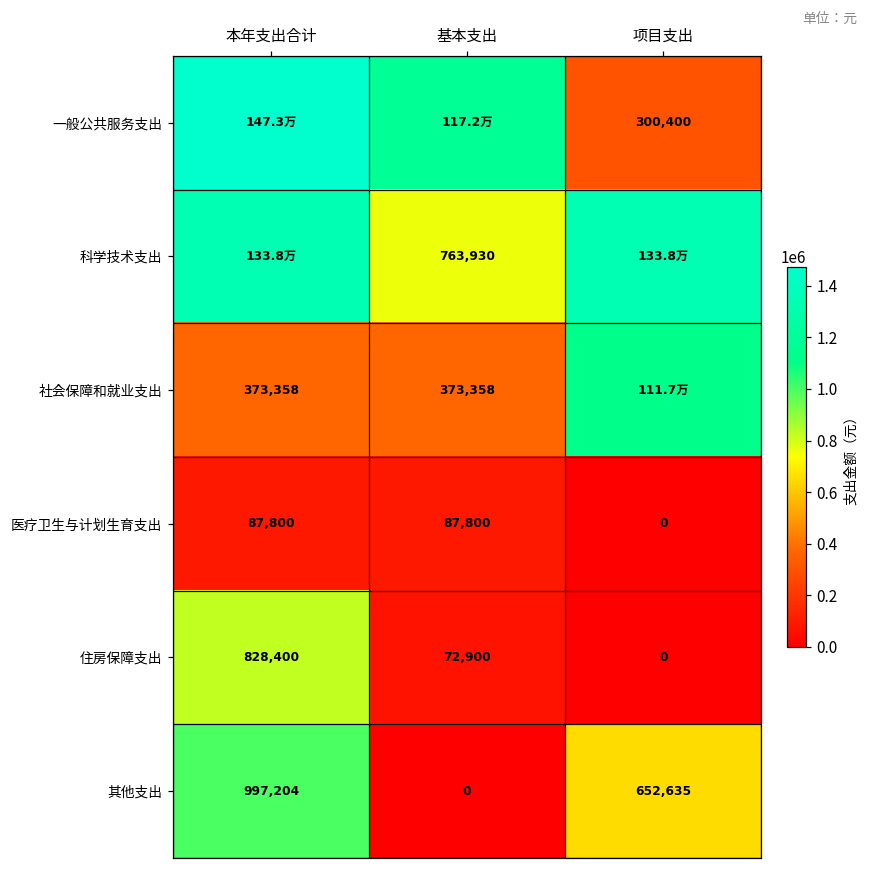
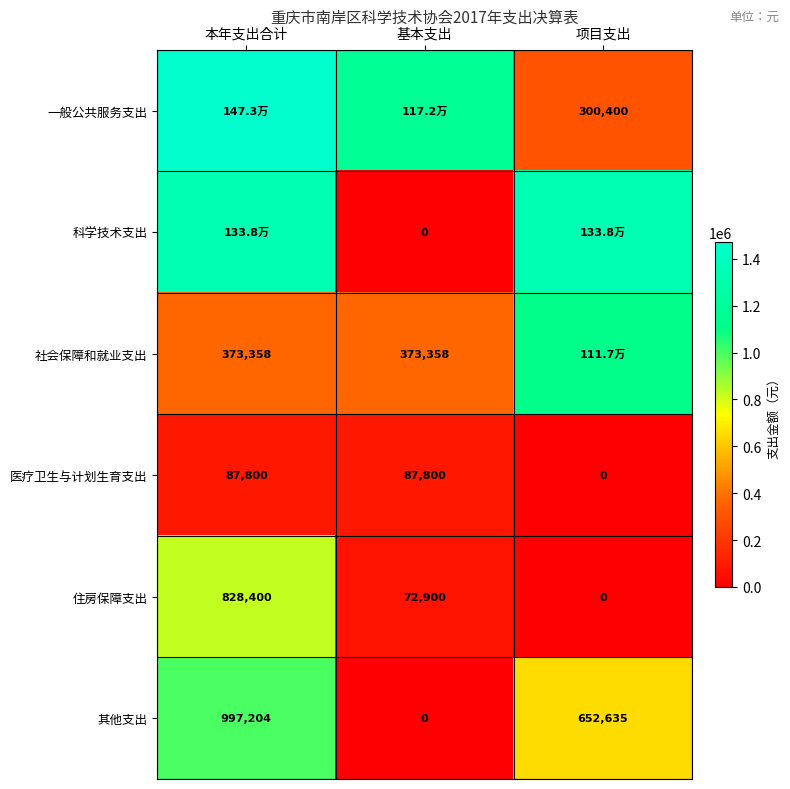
科学技术支出, 基本支出: 763,930 -> 0
